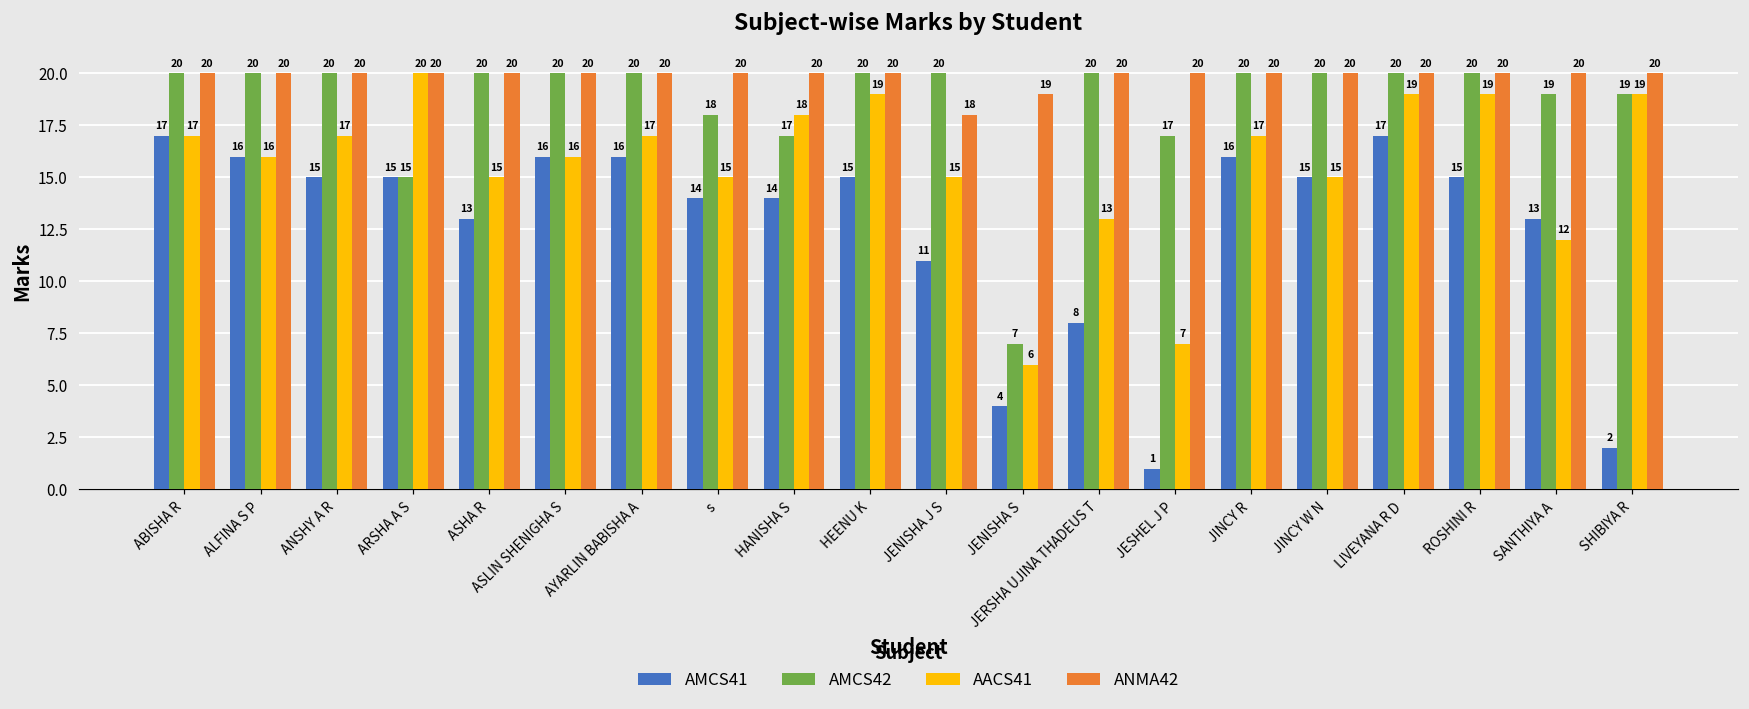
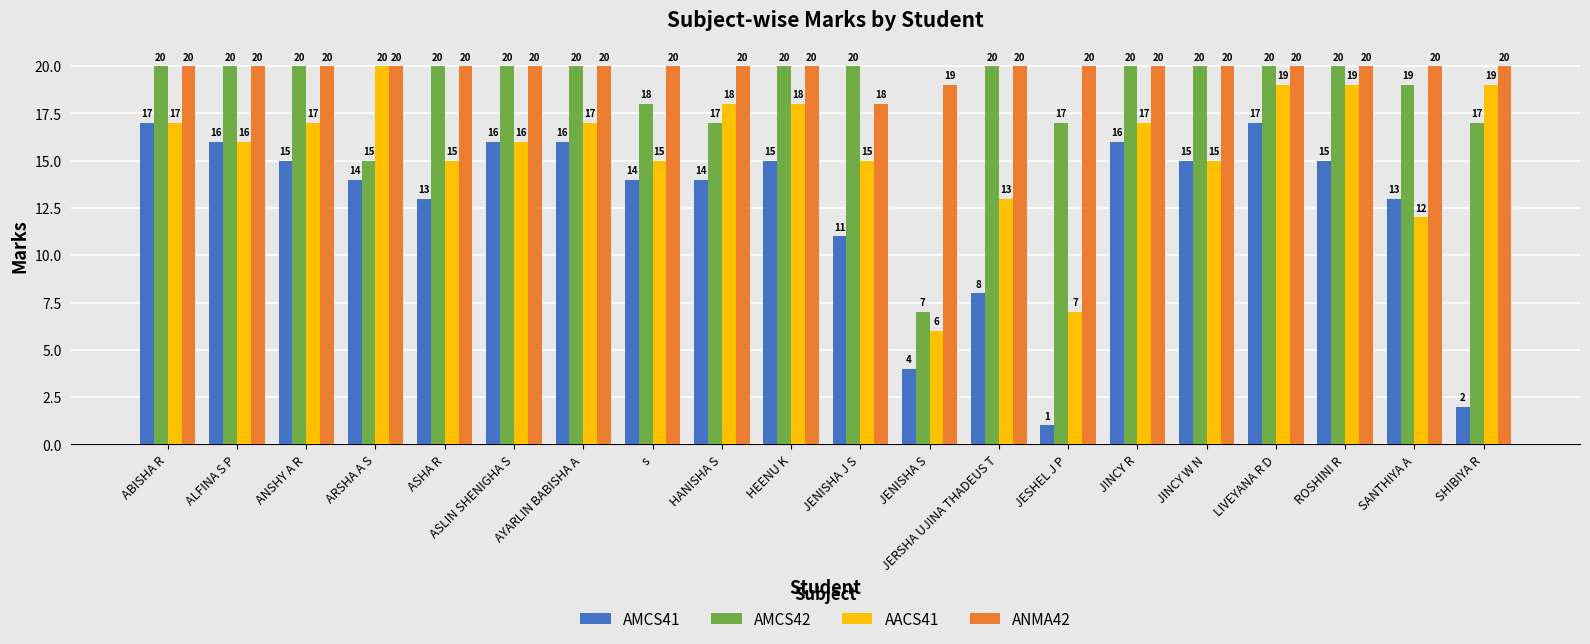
AMCS41, ARSHA A S: 15 -> 14
AACS41, HEENU K: 19 -> 18
AMCS42, SHIBIYA R: 19 -> 17
